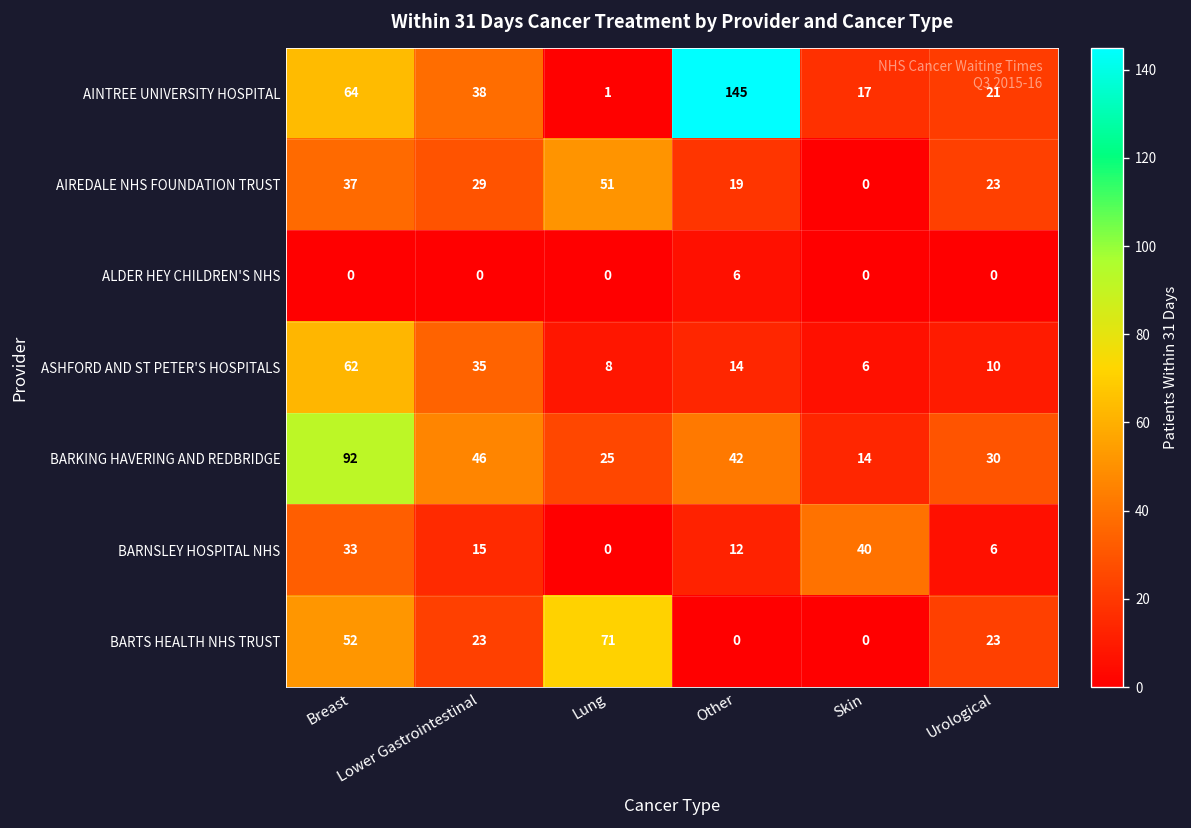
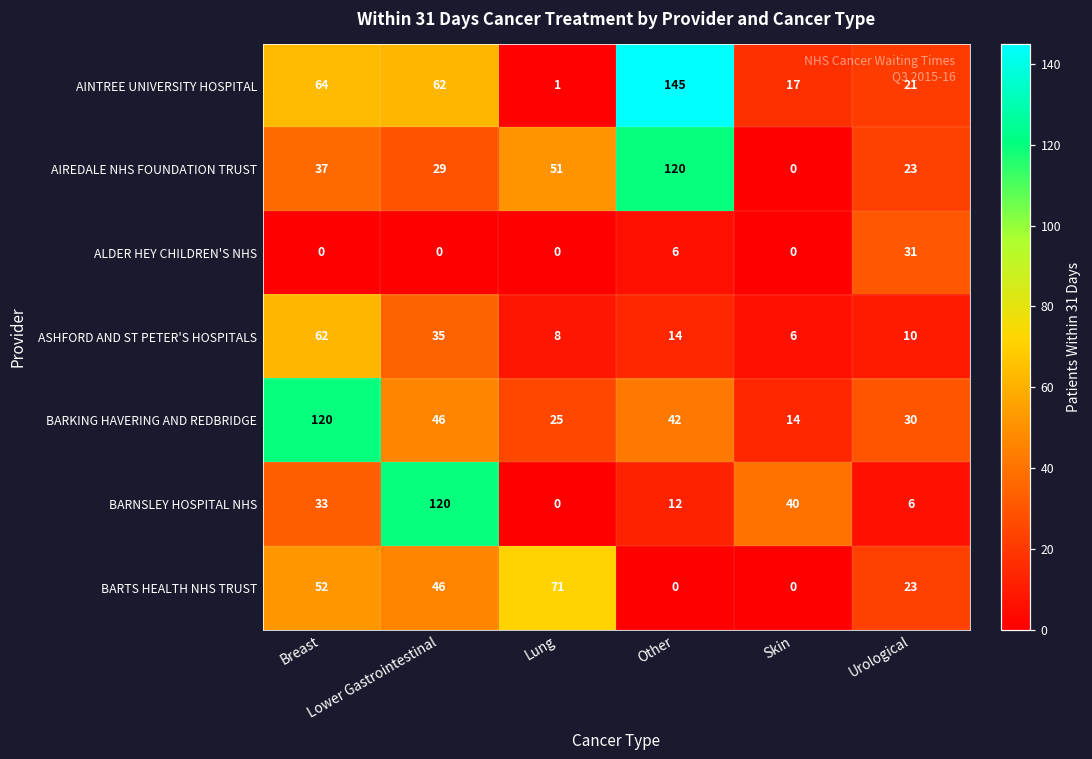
AINTREE UNIVERSITY HOSPITAL, Lower Gastrointestinal: 38 -> 62
AIREDALE NHS FOUNDATION TRUST, Other: 19 -> 120
ALDER HEY CHILDREN'S NHS, Urological: 0 -> 31
BARKING HAVERING AND REDBRIDGE, Breast: 92 -> 120
BARNSLEY HOSPITAL NHS, Lower Gastrointestinal: 15 -> 120
BARTS HEALTH NHS TRUST, Lower Gastrointestinal: 23 -> 46
